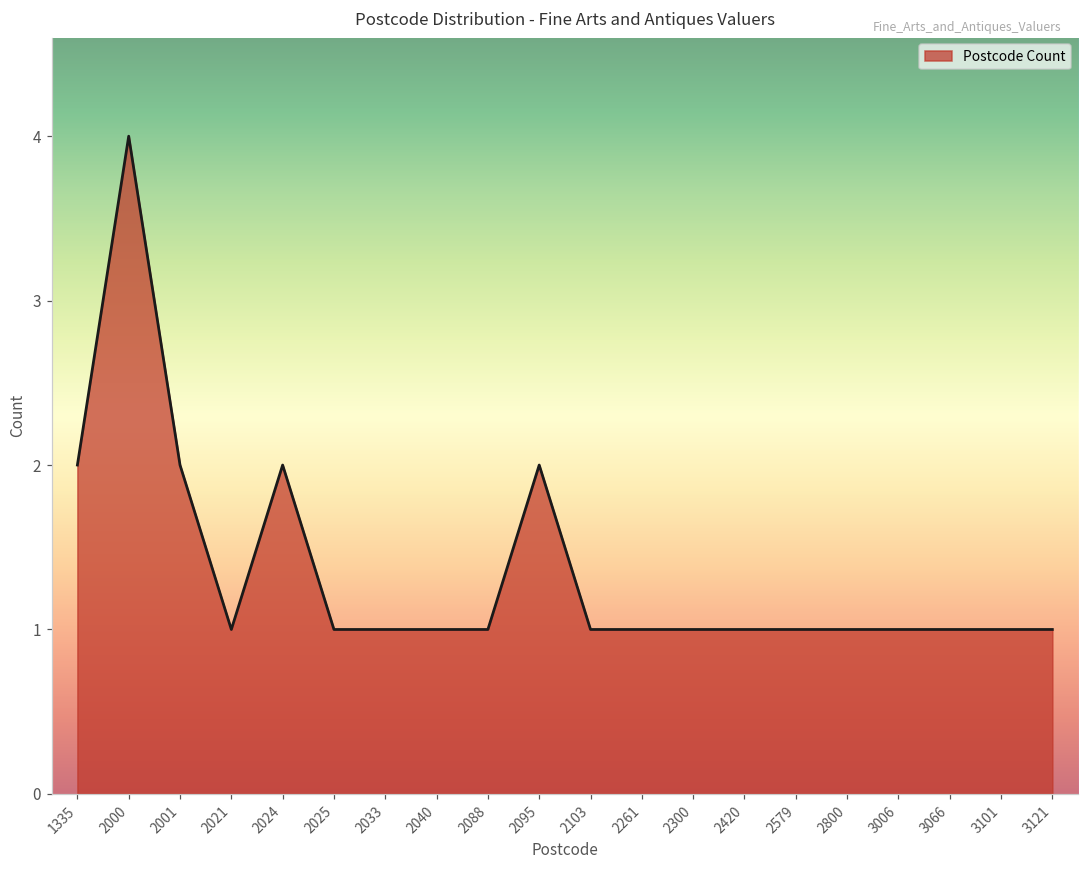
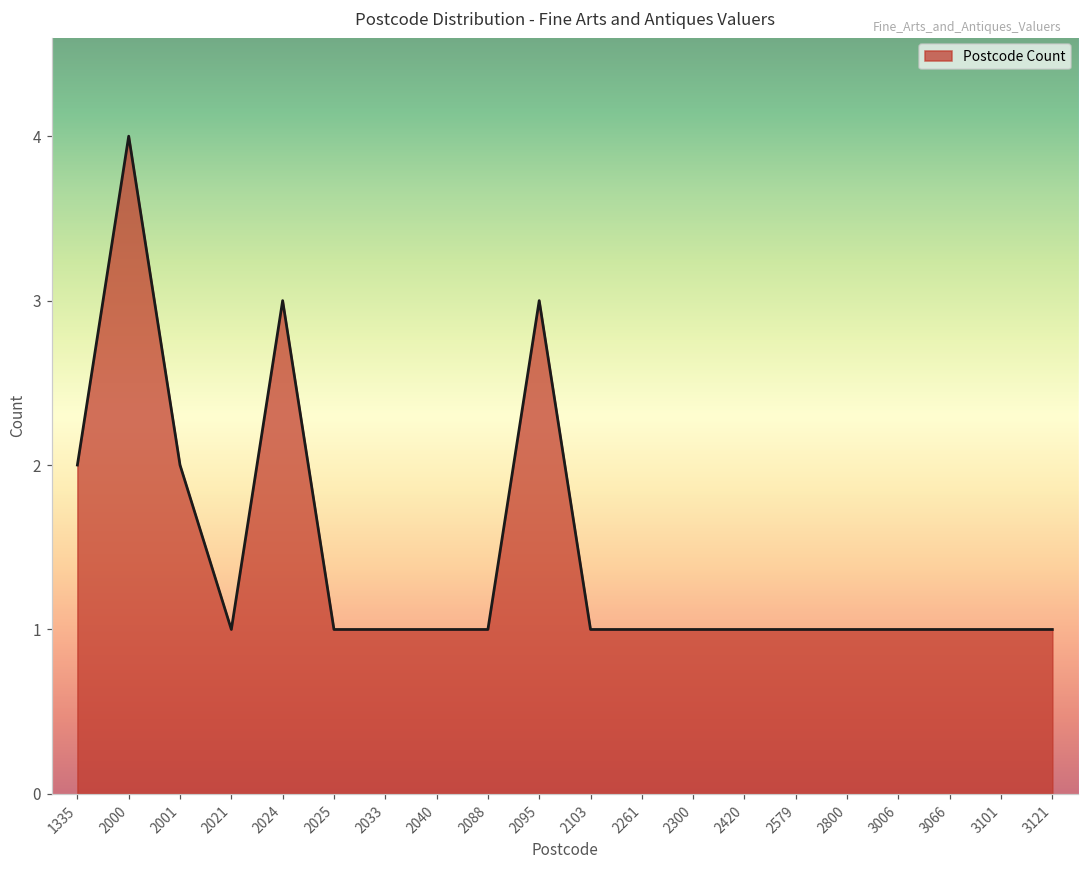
2024: 2 -> 3
2095: 2 -> 3
